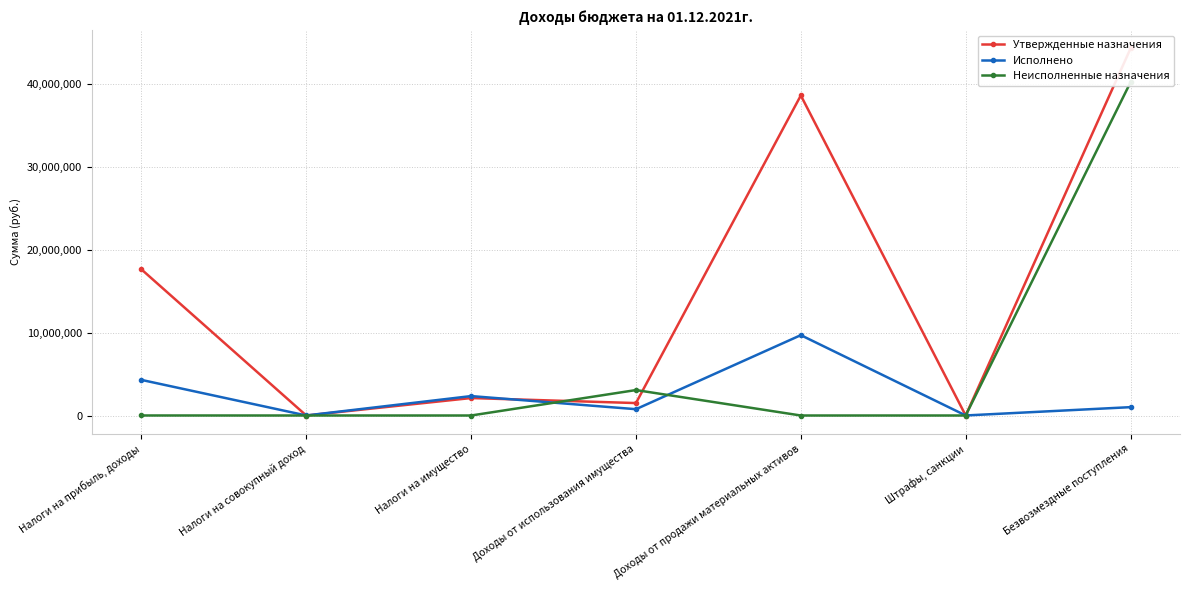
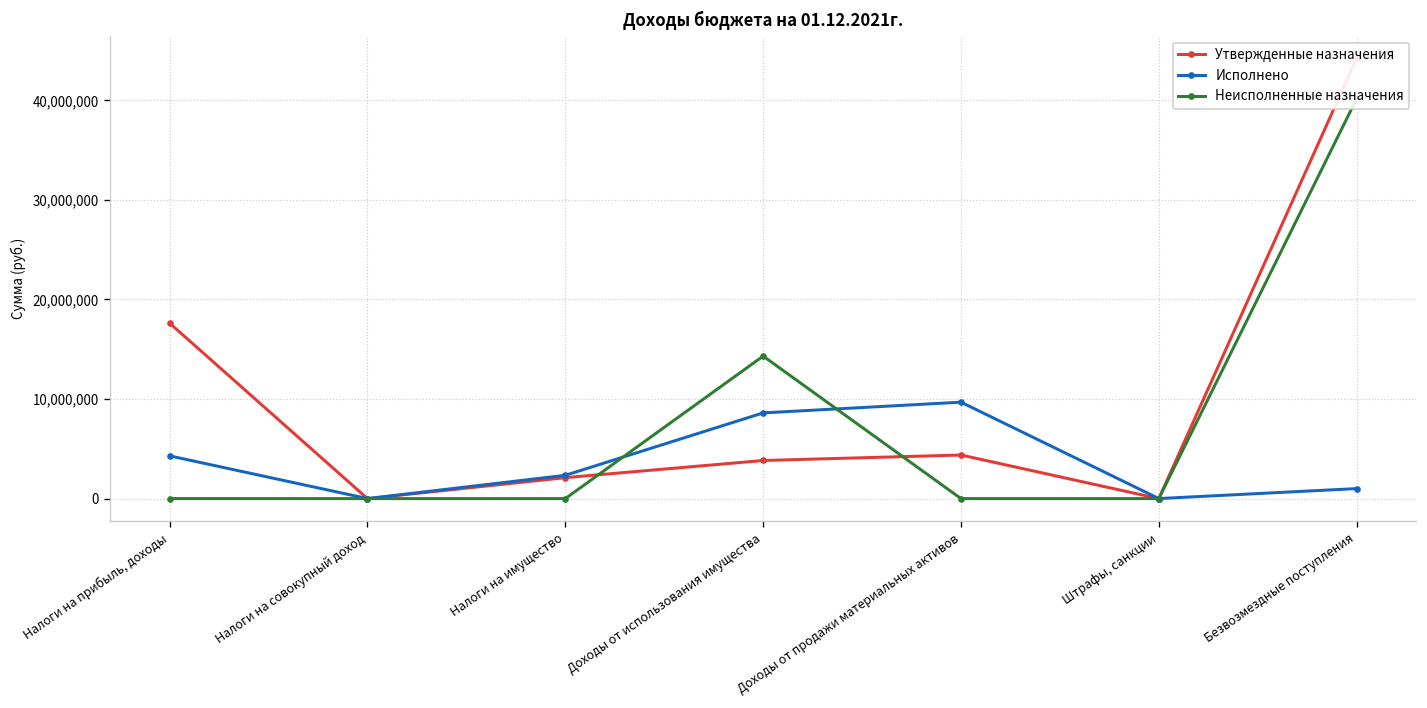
Утвержденные назначения, Доходы от использования имущества: 1,000,000 -> 4,000,000
Исполнено, Доходы от использования имущества: 1,000,000 -> 9,000,000
Неисполненные назначения, Доходы от использования имущества: 3,000,000 -> 14,000,000
Утвержденные назначения, Доходы от продажи материальных активов: 39,000,000 -> 4,000,000
